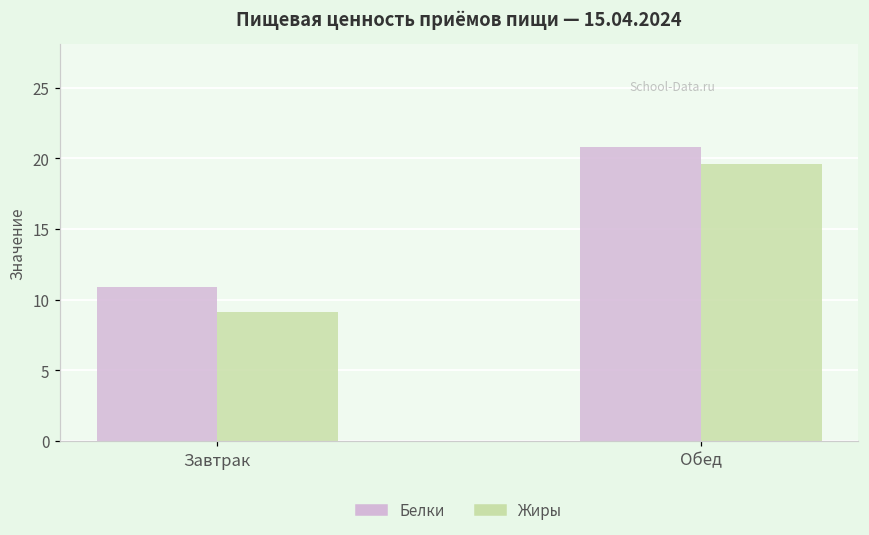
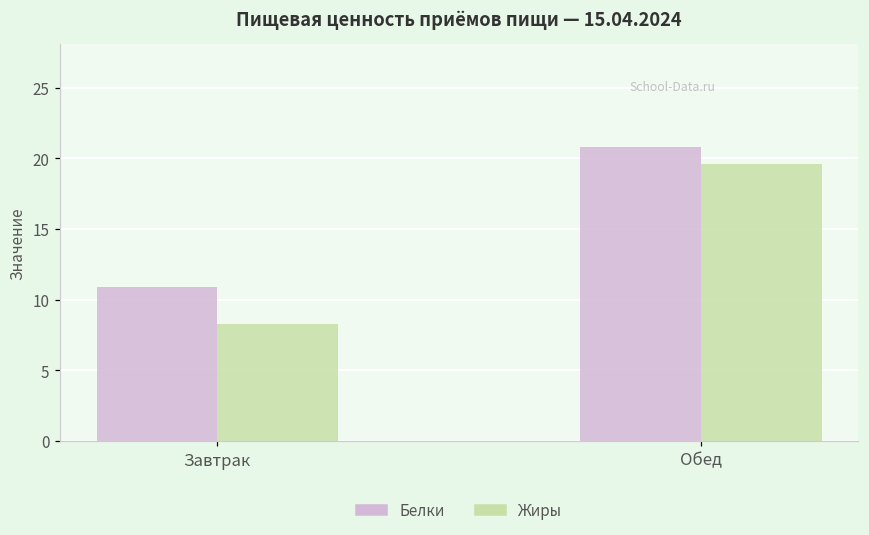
Жиры, Завтрак: 9.2 -> 8.3
